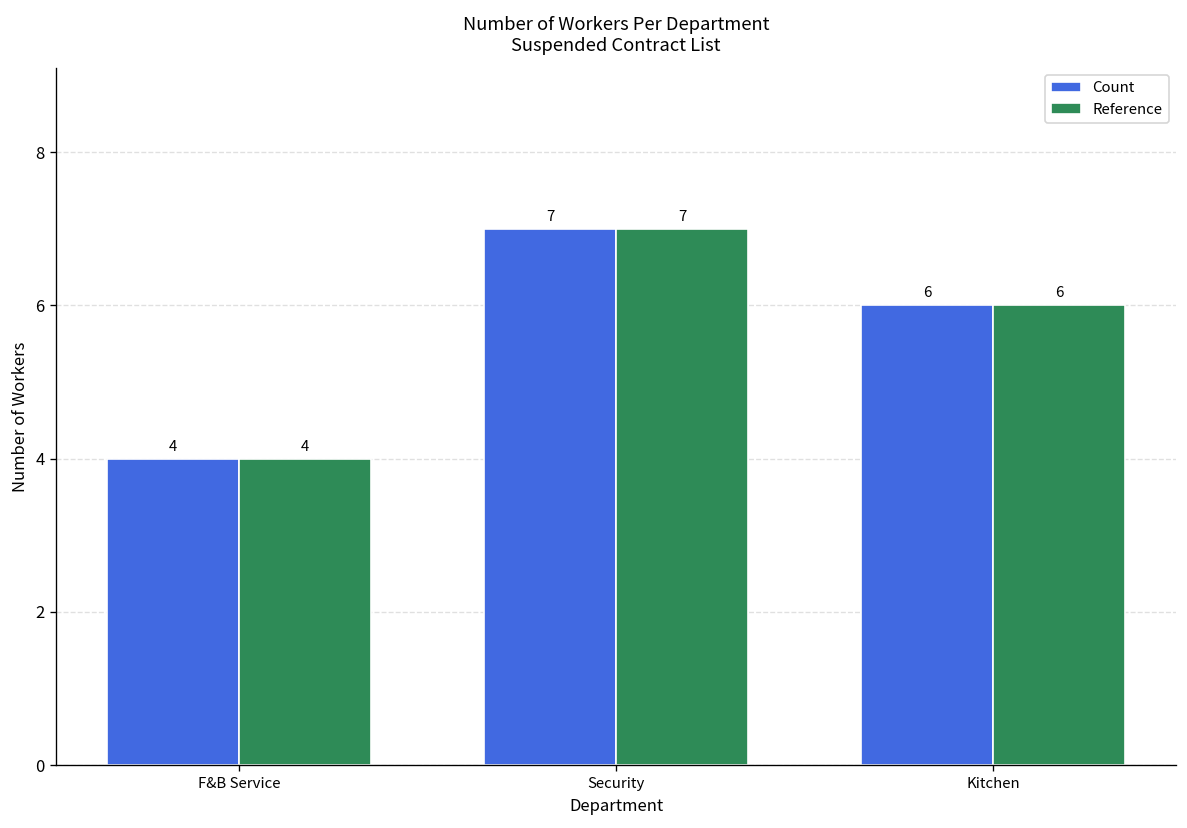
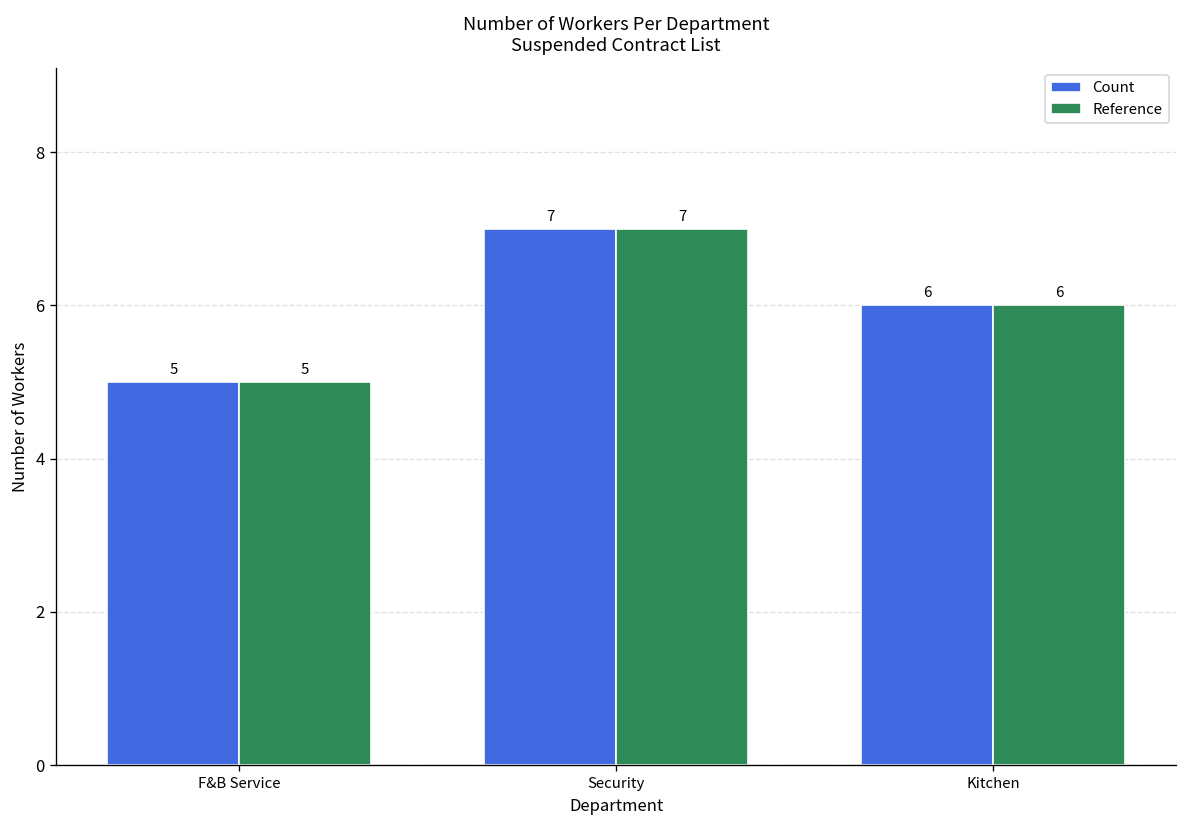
Count, F&B Service: 4 -> 5
Reference, F&B Service: 4 -> 5
